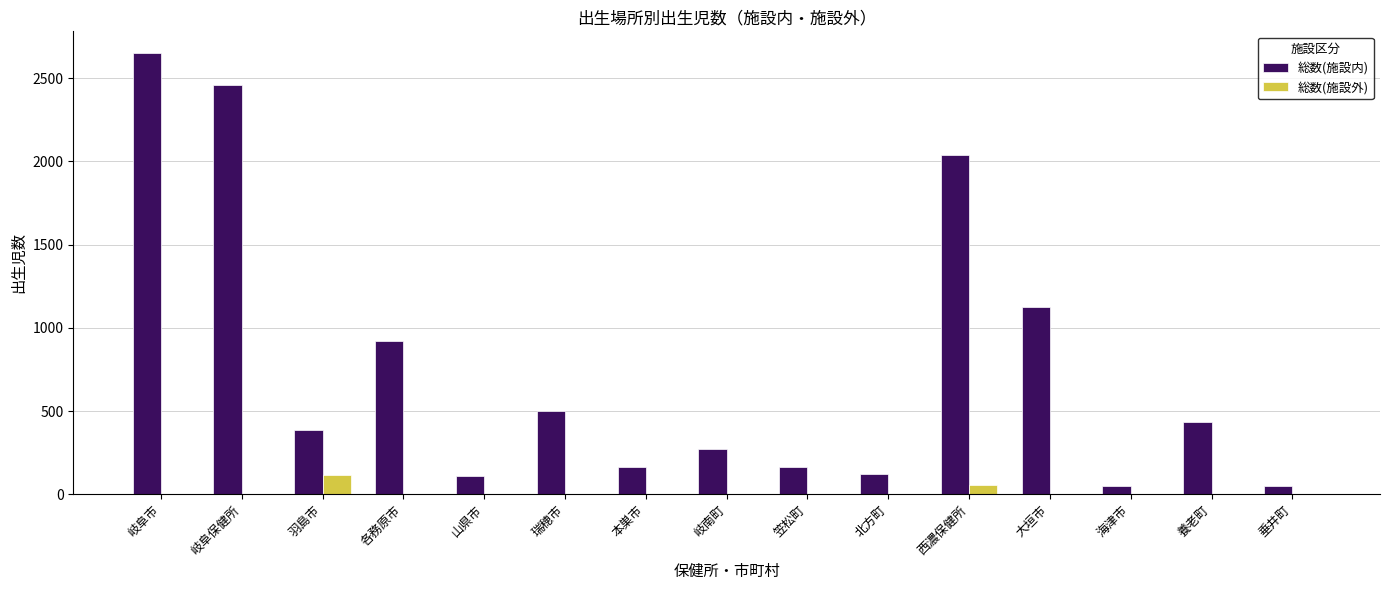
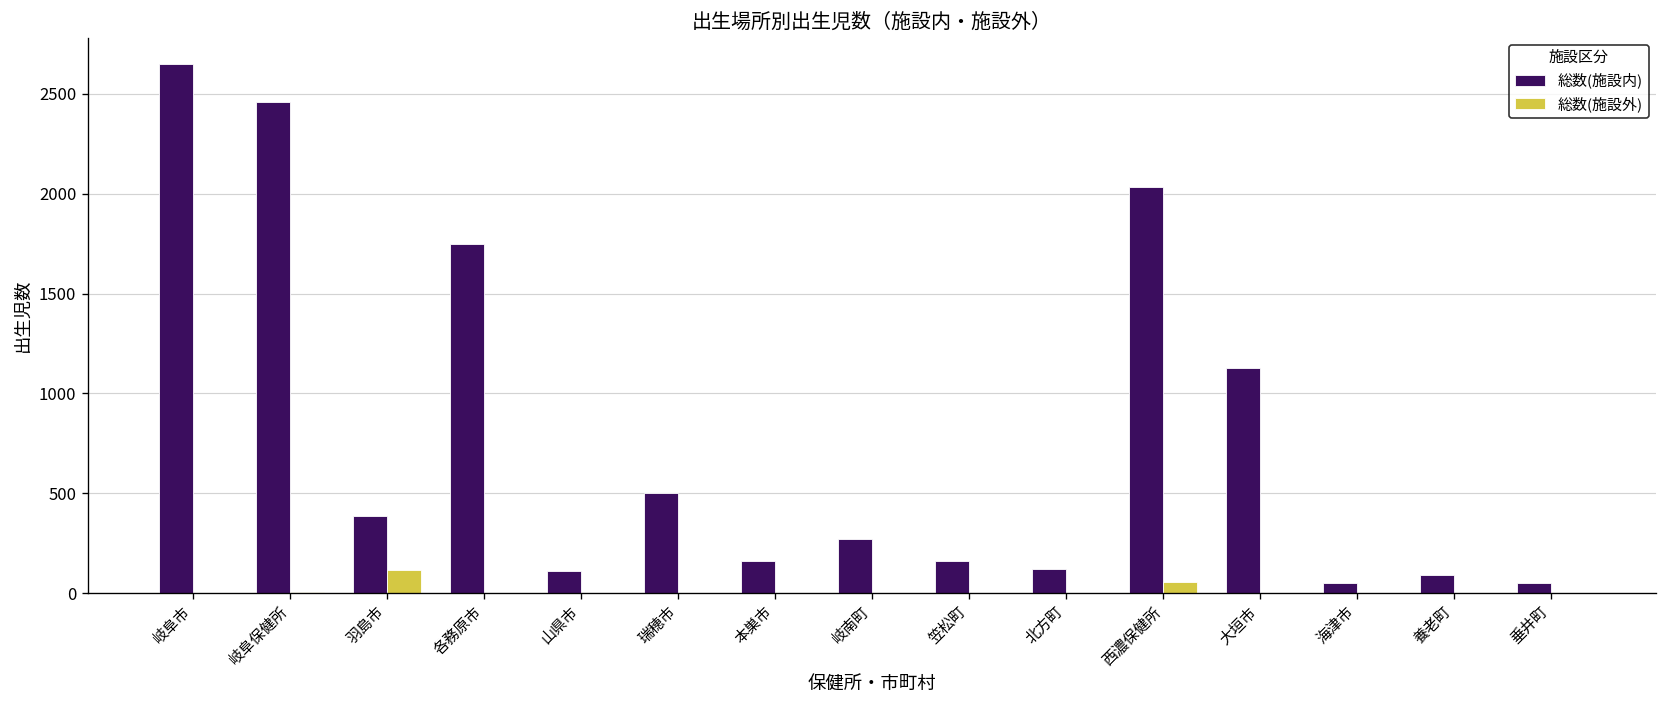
総数(施設内), 各務原市: 920 -> 1750
総数(施設内), 養老町: 430 -> 90
